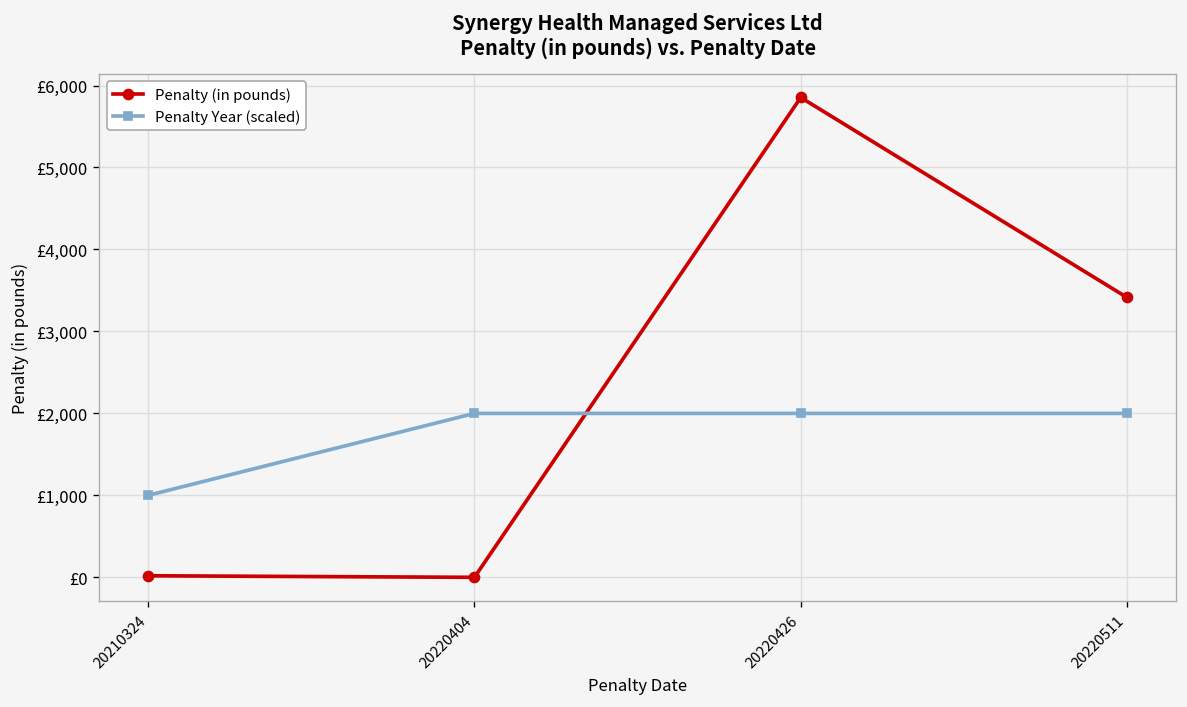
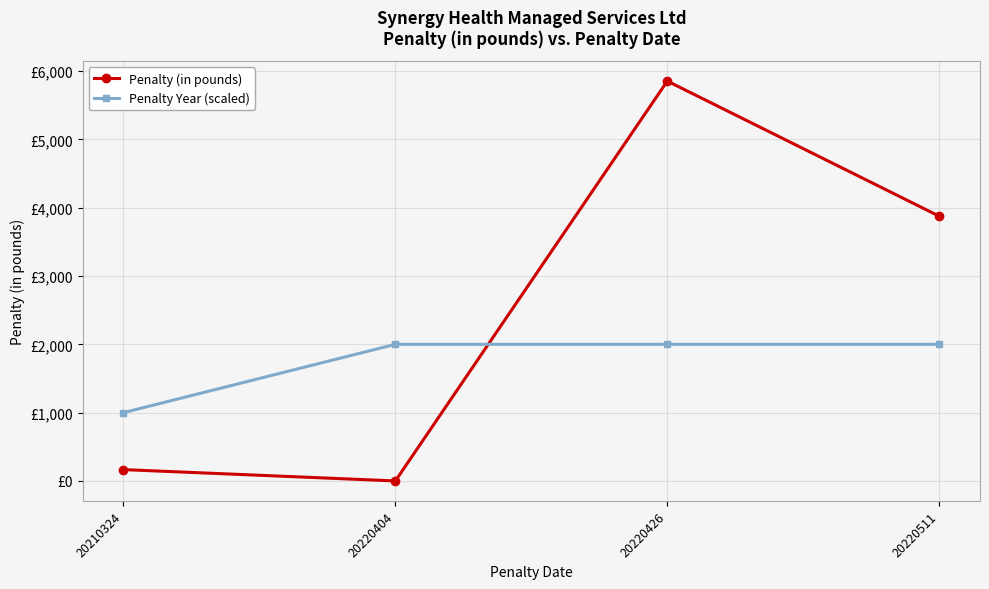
Penalty (in pounds), 20210324: £0 -> £200
Penalty (in pounds), 20220511: £3,400 -> £3,900
